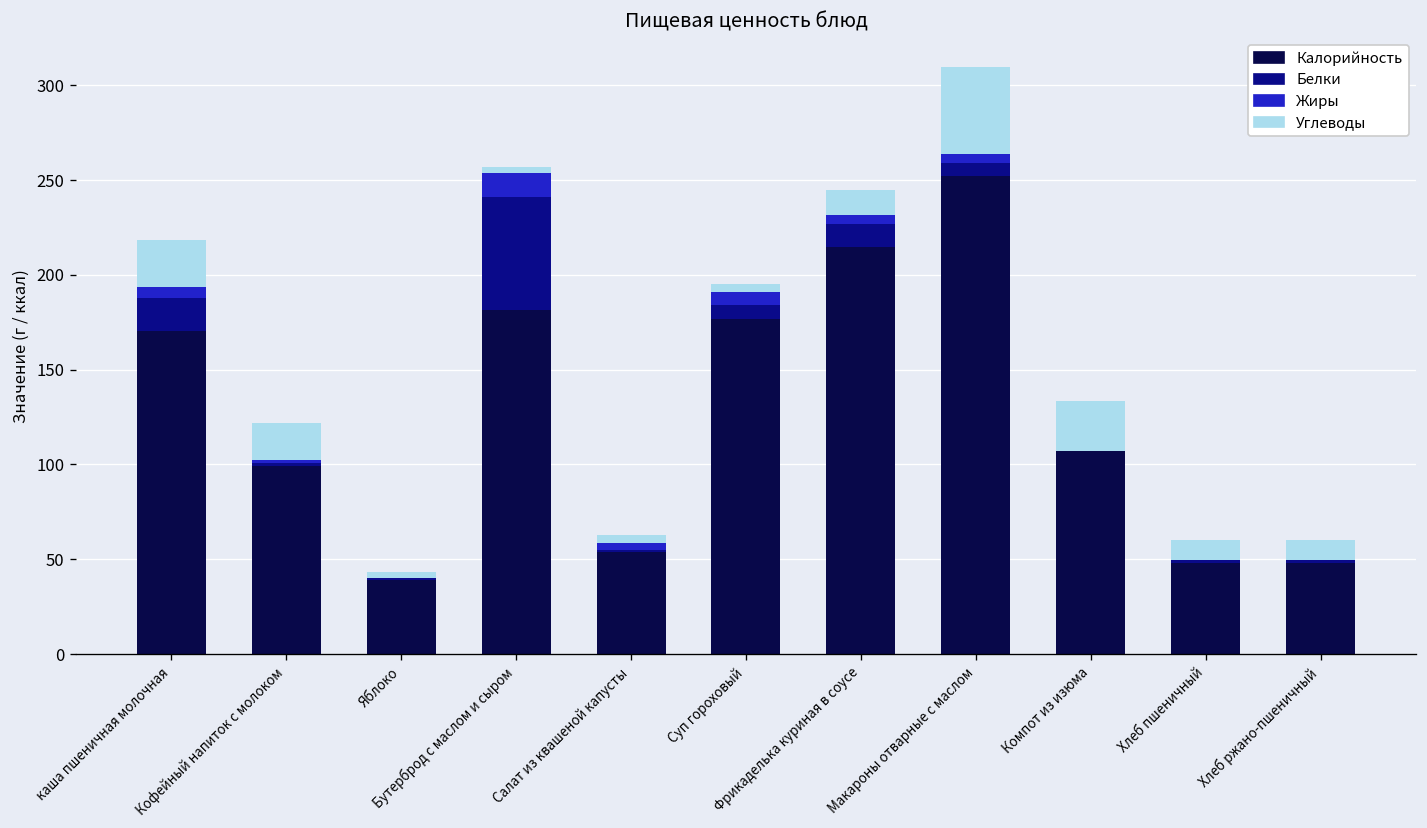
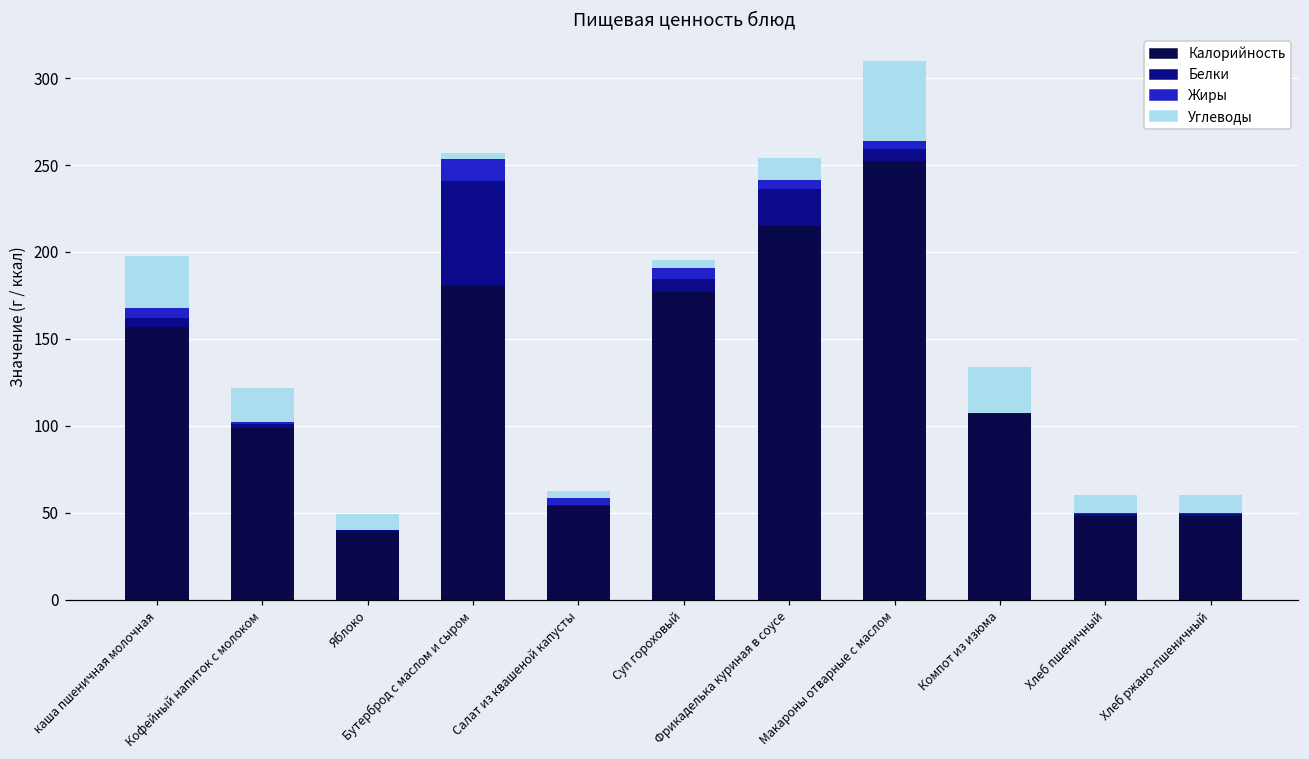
Калорийность, каша пшеничная молочная: 171 -> 157
Белки, каша пшеничная молочная: 17 -> 5
Углеводы, каша пшеничная молочная: 25 -> 30
Углеводы, Яблоко: 3 -> 9
Белки, Фрикаделька куриная в соусе: 12 -> 22
